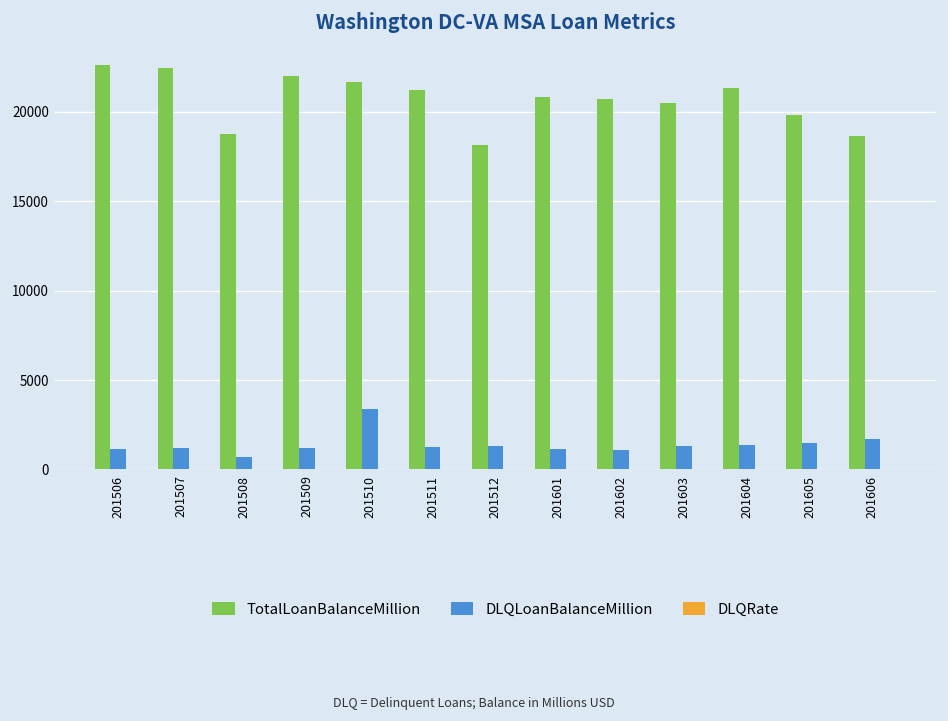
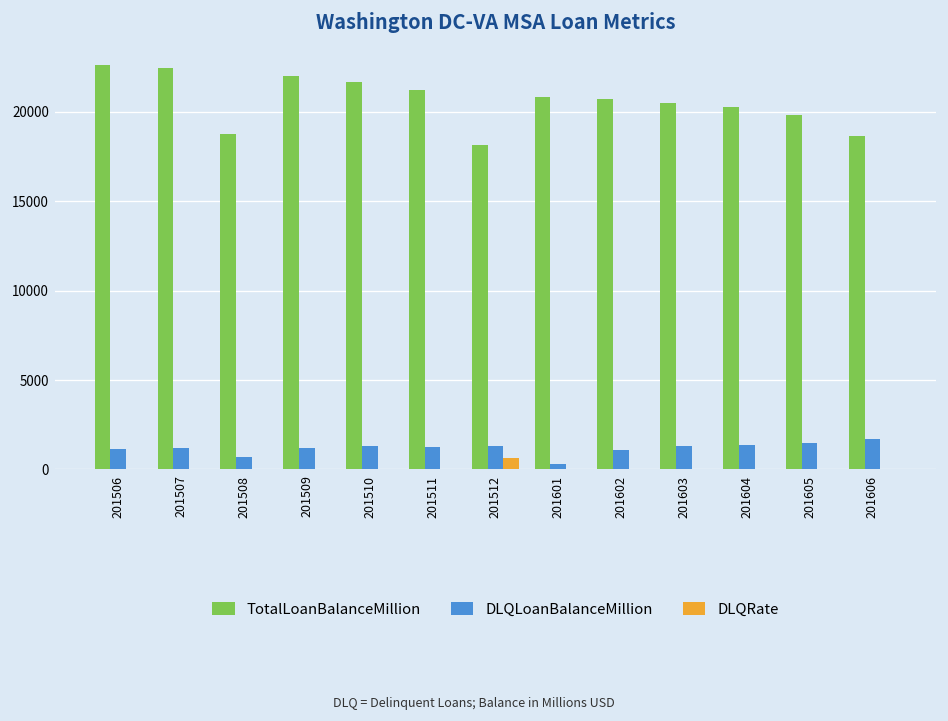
DLQLoanBalanceMillion, 201510: 3400 -> 1300
DLQRate, 201512: 0 -> 600
DLQLoanBalanceMillion, 201601: 1200 -> 300
TotalLoanBalanceMillion, 201604: 21300 -> 20200
